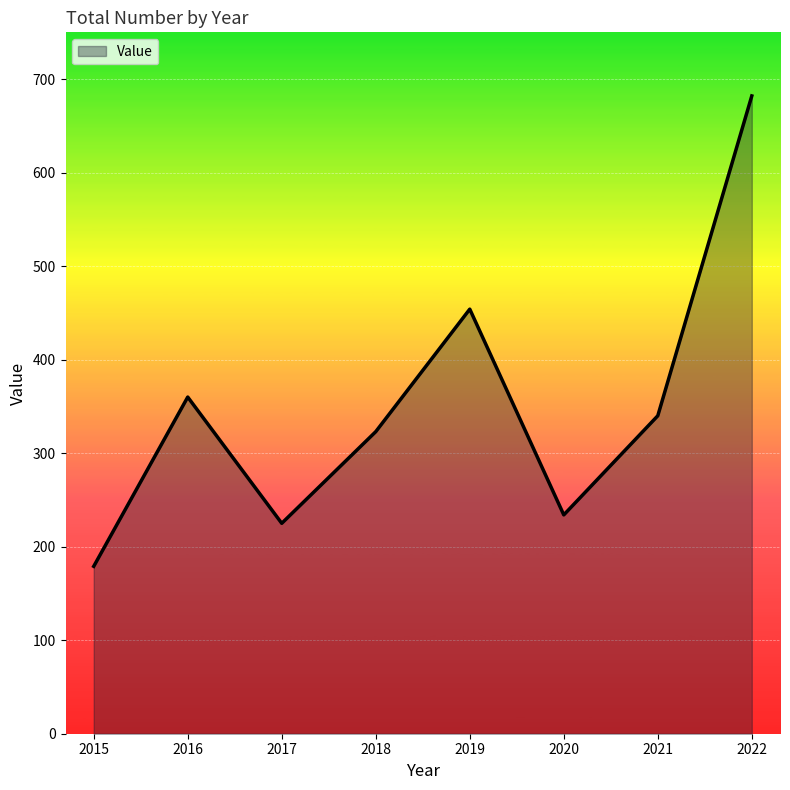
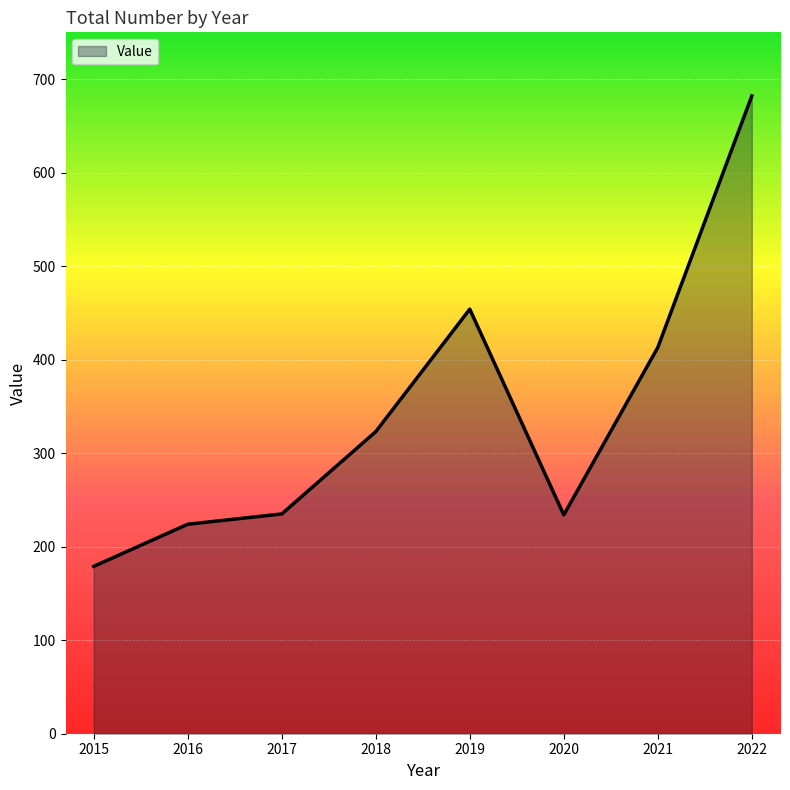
2016: 360 -> 220
2017: 230 -> 240
2021: 340 -> 410
